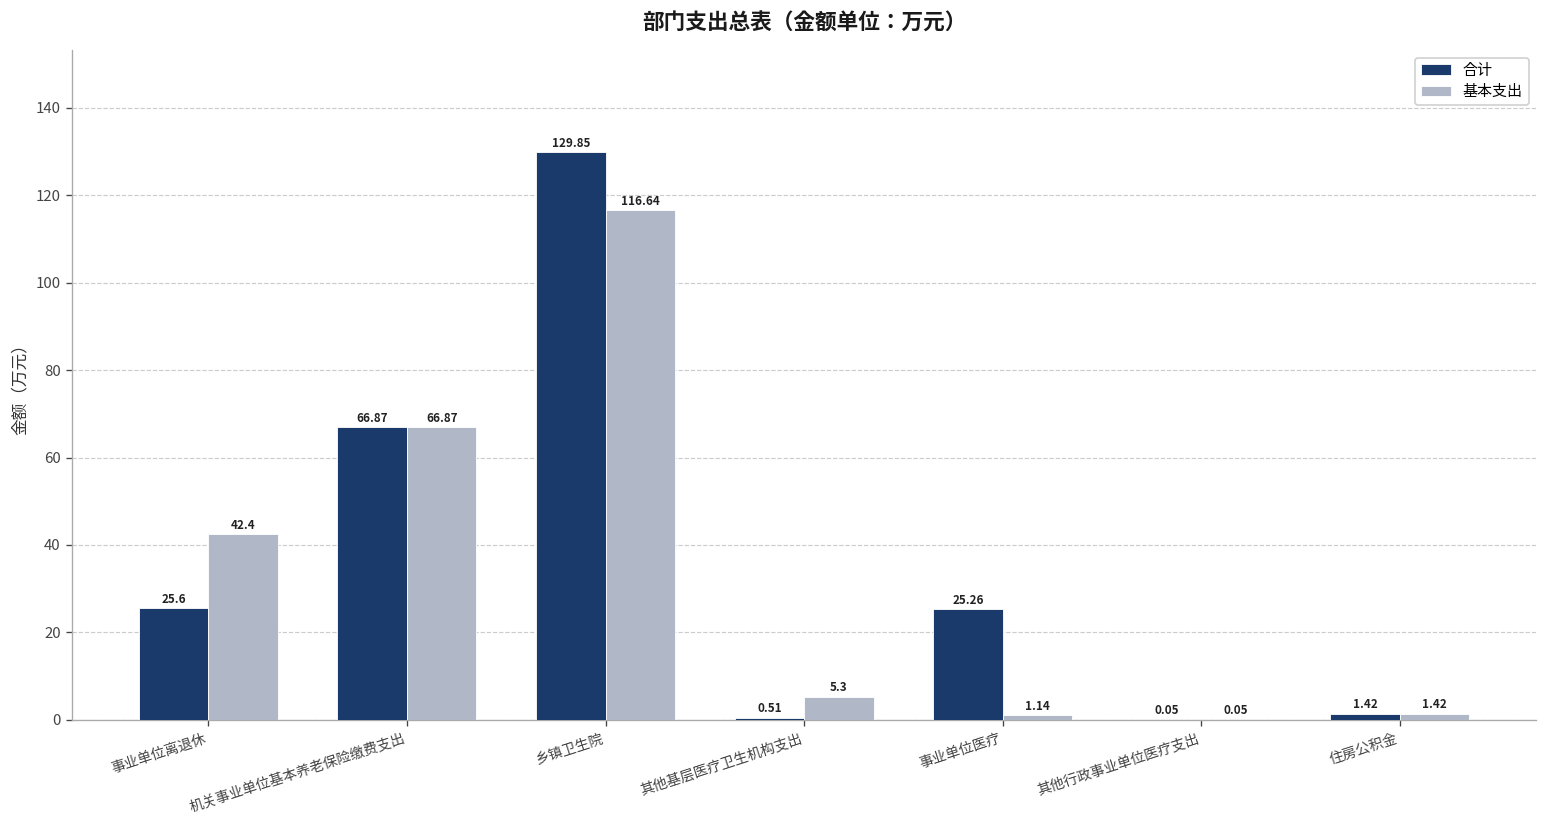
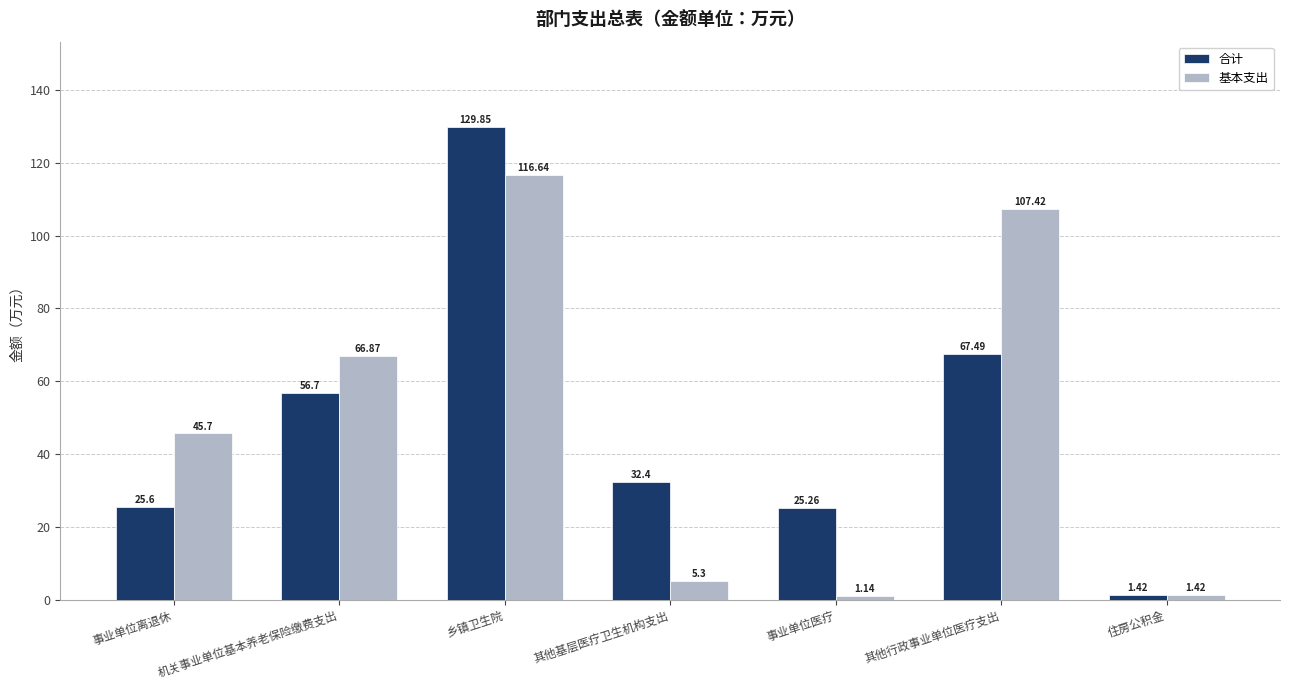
基本支出, 事业单位离退休: 42.4 -> 45.7
合计, 机关事业单位基本养老保险缴费支出: 66.87 -> 56.7
合计, 其他基层医疗卫生机构支出: 0.51 -> 32.4
合计, 其他行政事业单位医疗支出: 0.05 -> 67.49
基本支出, 其他行政事业单位医疗支出: 0.05 -> 107.42
